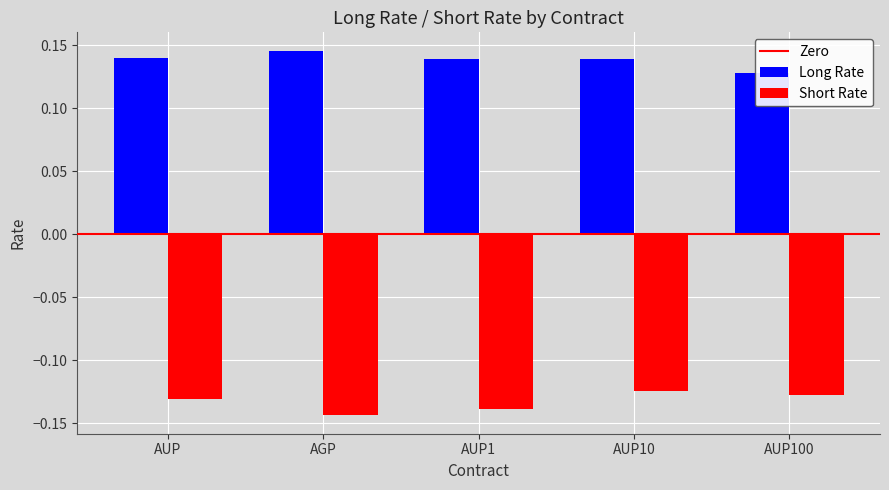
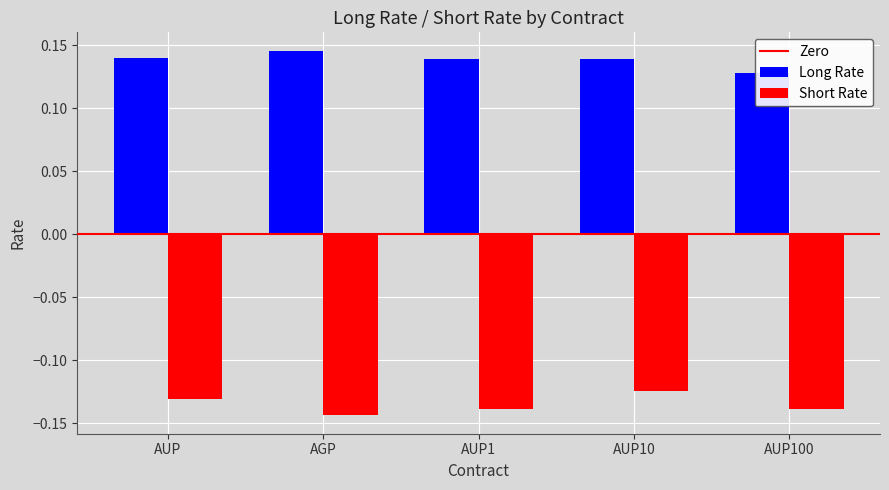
Short Rate, AUP100: -0.128 -> -0.139
